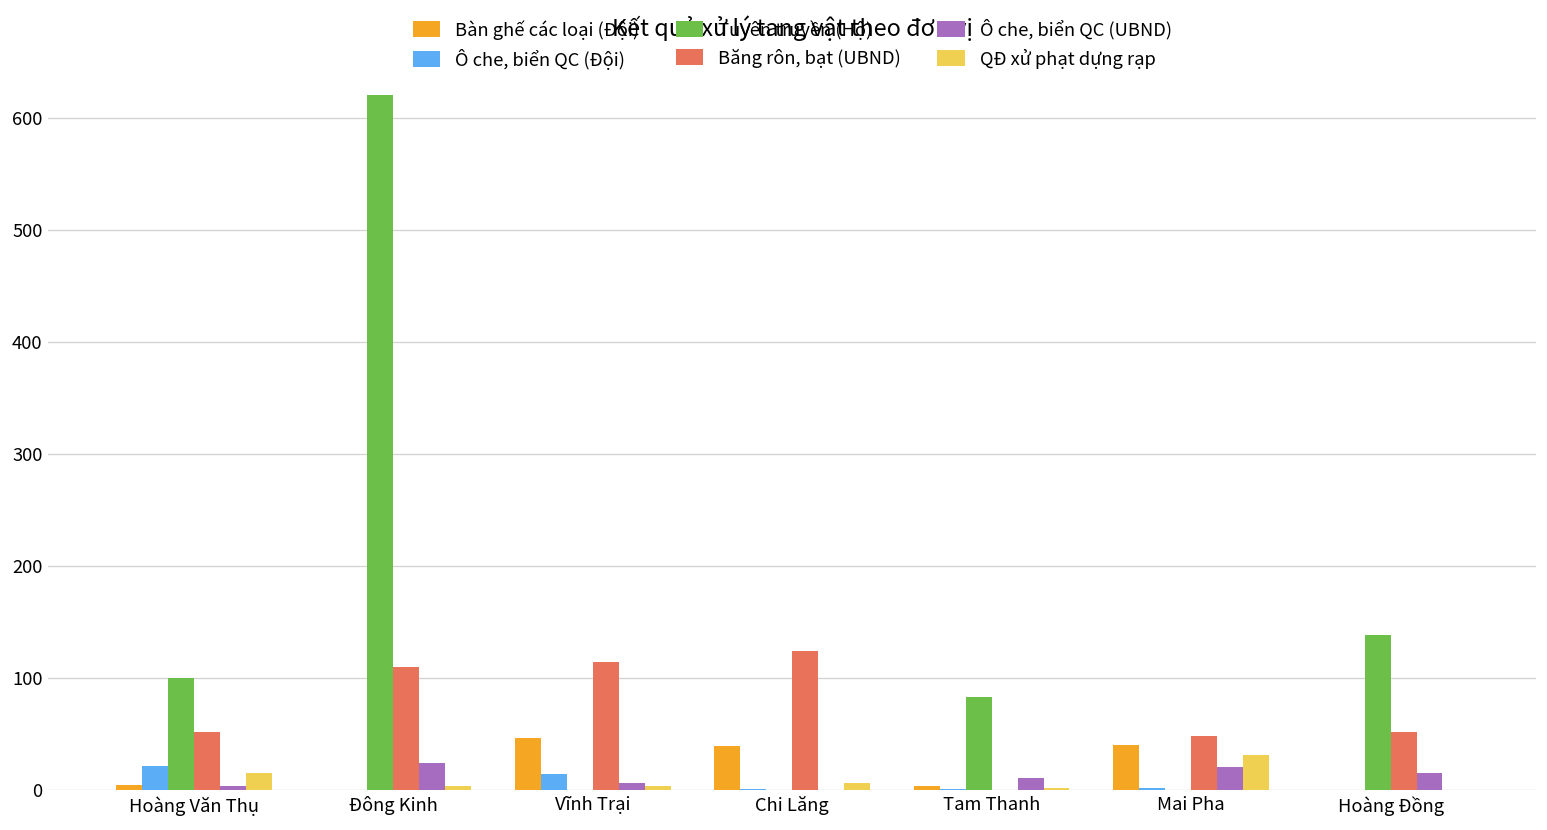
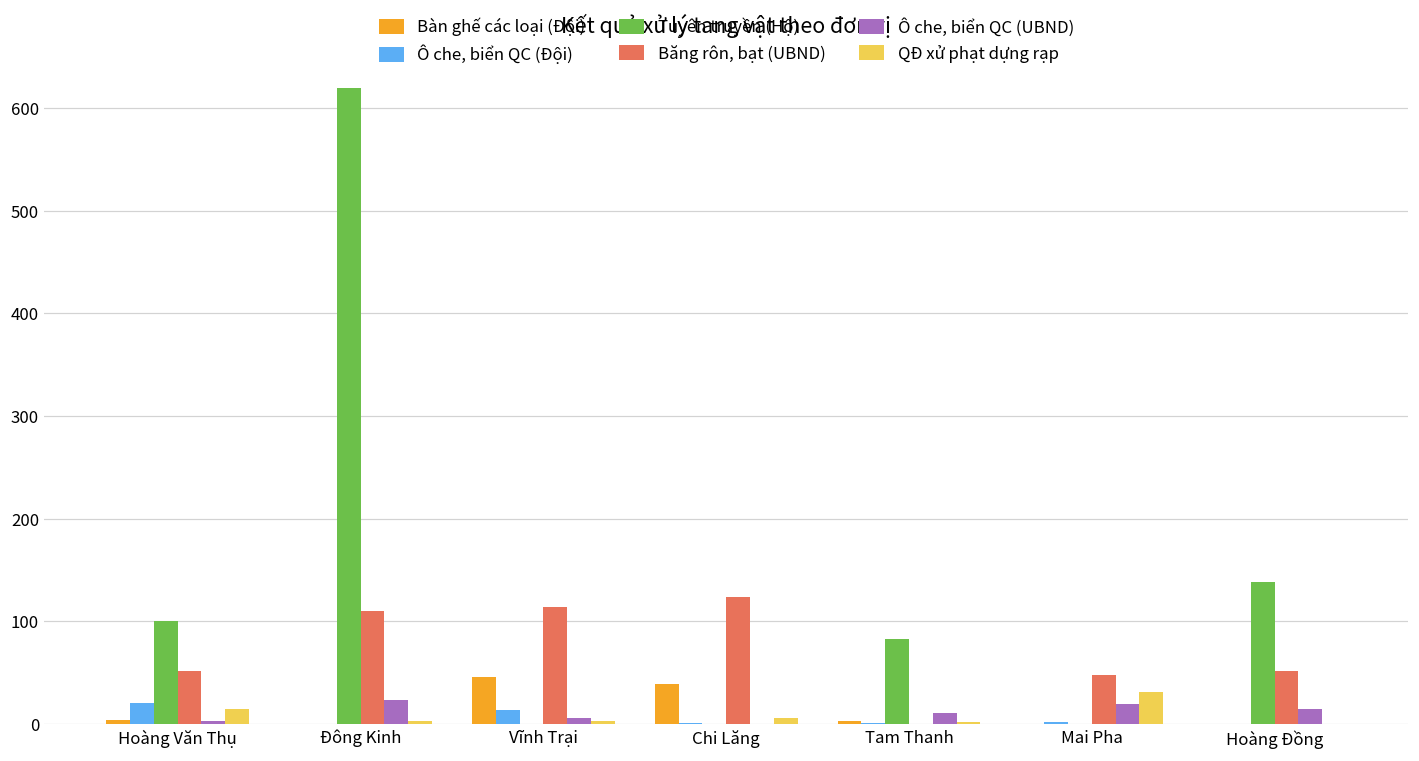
Bàn ghế các loại (Đội), Mai Pha: 40 -> 0
